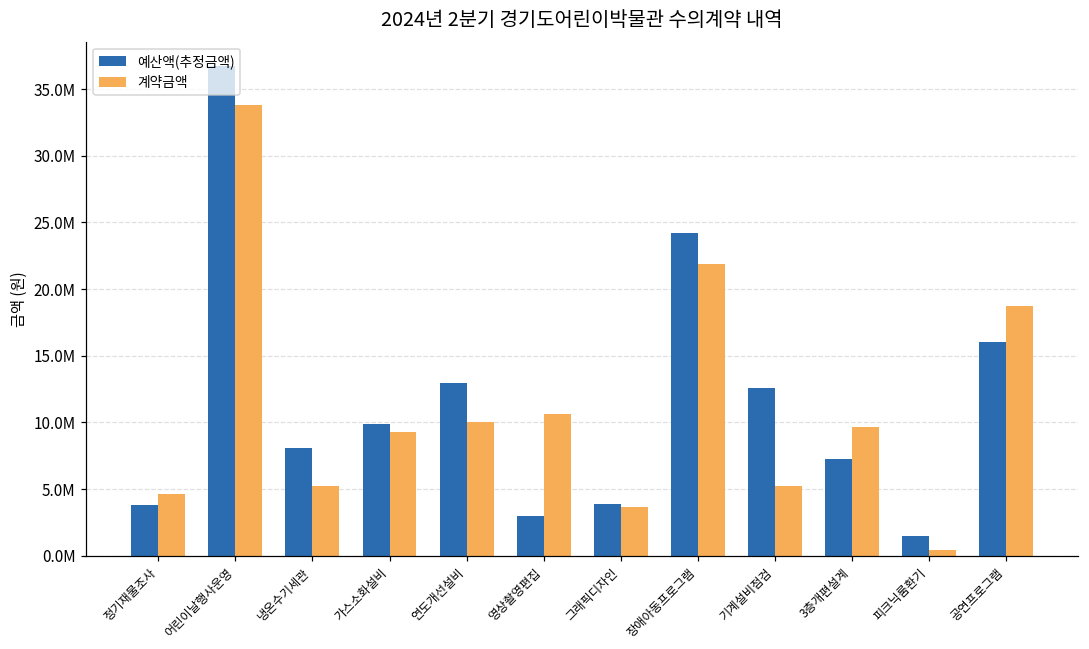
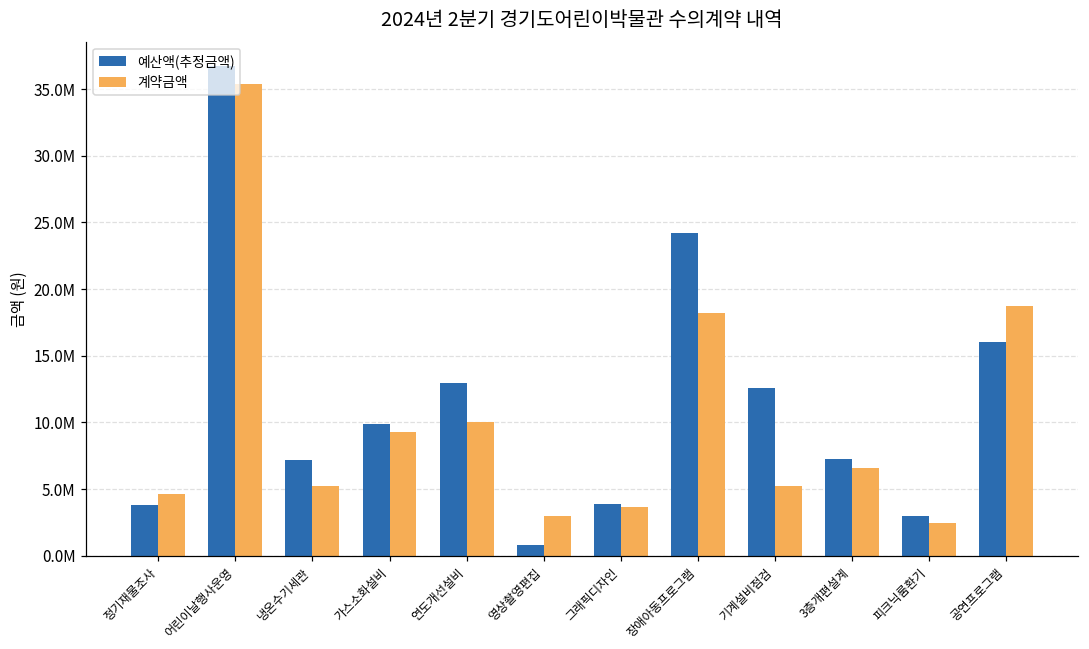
계약금액, 어린이날행사운영: 33800000 -> 35400000
예산액(추정금액), 냉온수기세관: 8000000 -> 7200000
예산액(추정금액), 영상촬영편집: 3000000 -> 800000
계약금액, 영상촬영편집: 10700000 -> 3000000
계약금액, 장애아동프로그램: 21900000 -> 18200000
계약금액, 3층개편설계: 9700000 -> 6600000
예산액(추정금액), 피크닉룸환기: 1500000 -> 3000000
계약금액, 피크닉룸환기: 400000 -> 2400000
